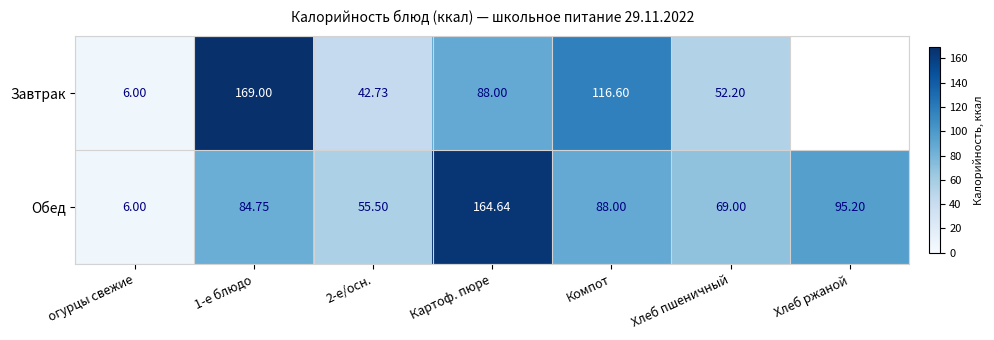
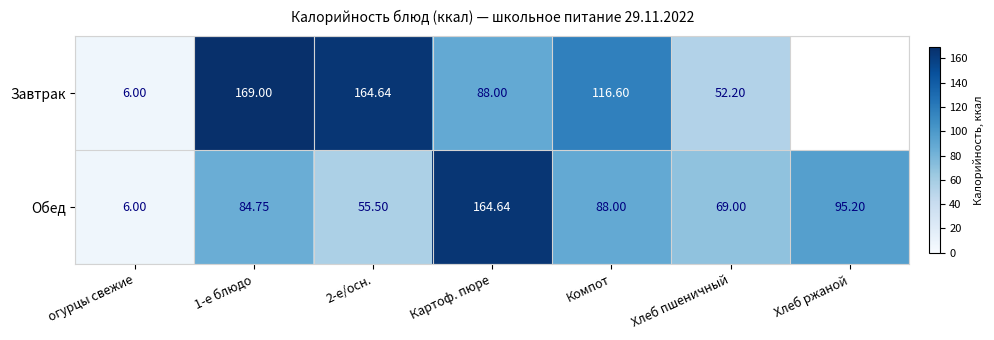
Завтрак, 2-е/осн.: 42.73 -> 164.64
